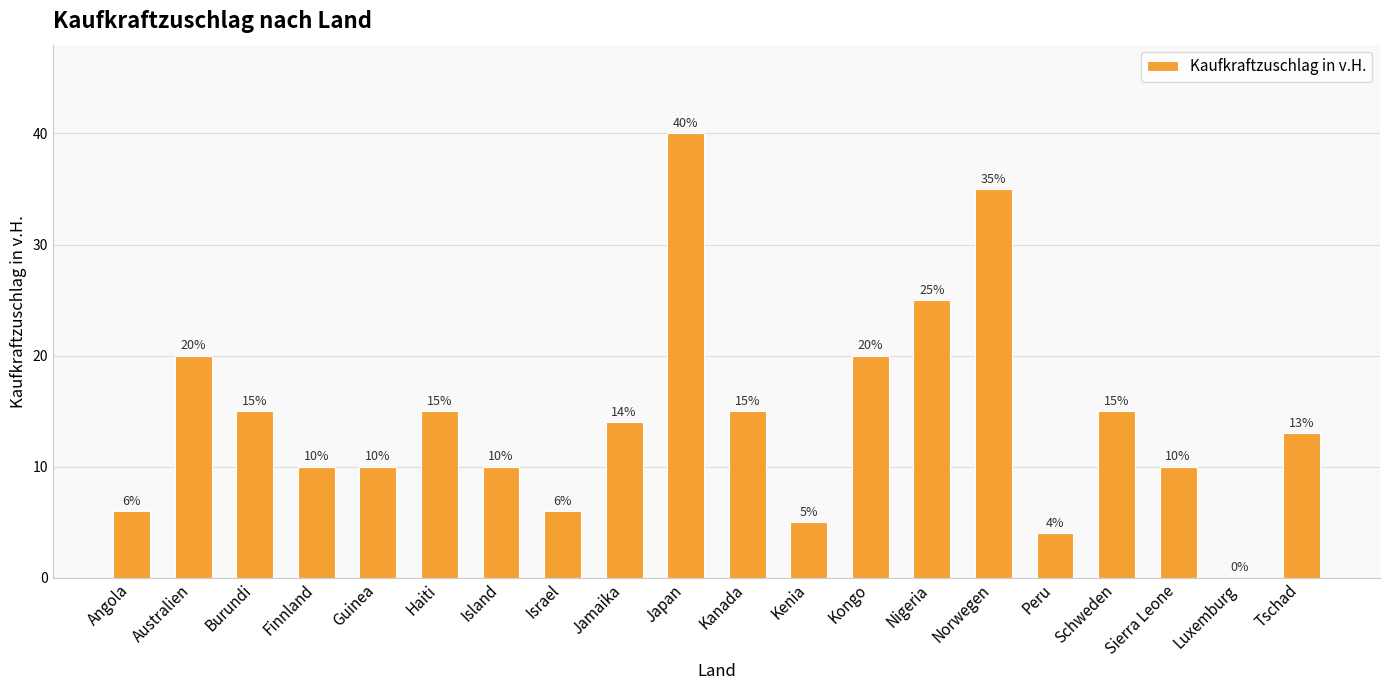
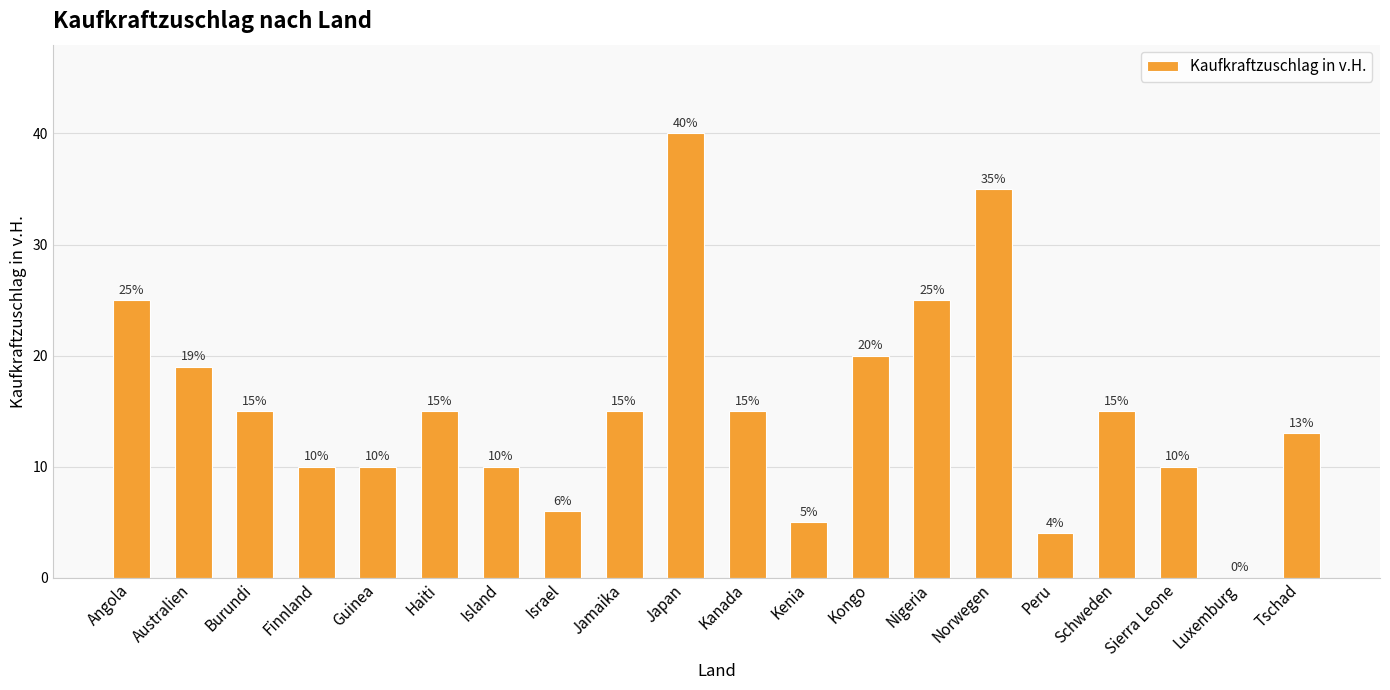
Angola: 6% -> 25%
Australien: 20% -> 19%
Jamaika: 14% -> 15%
